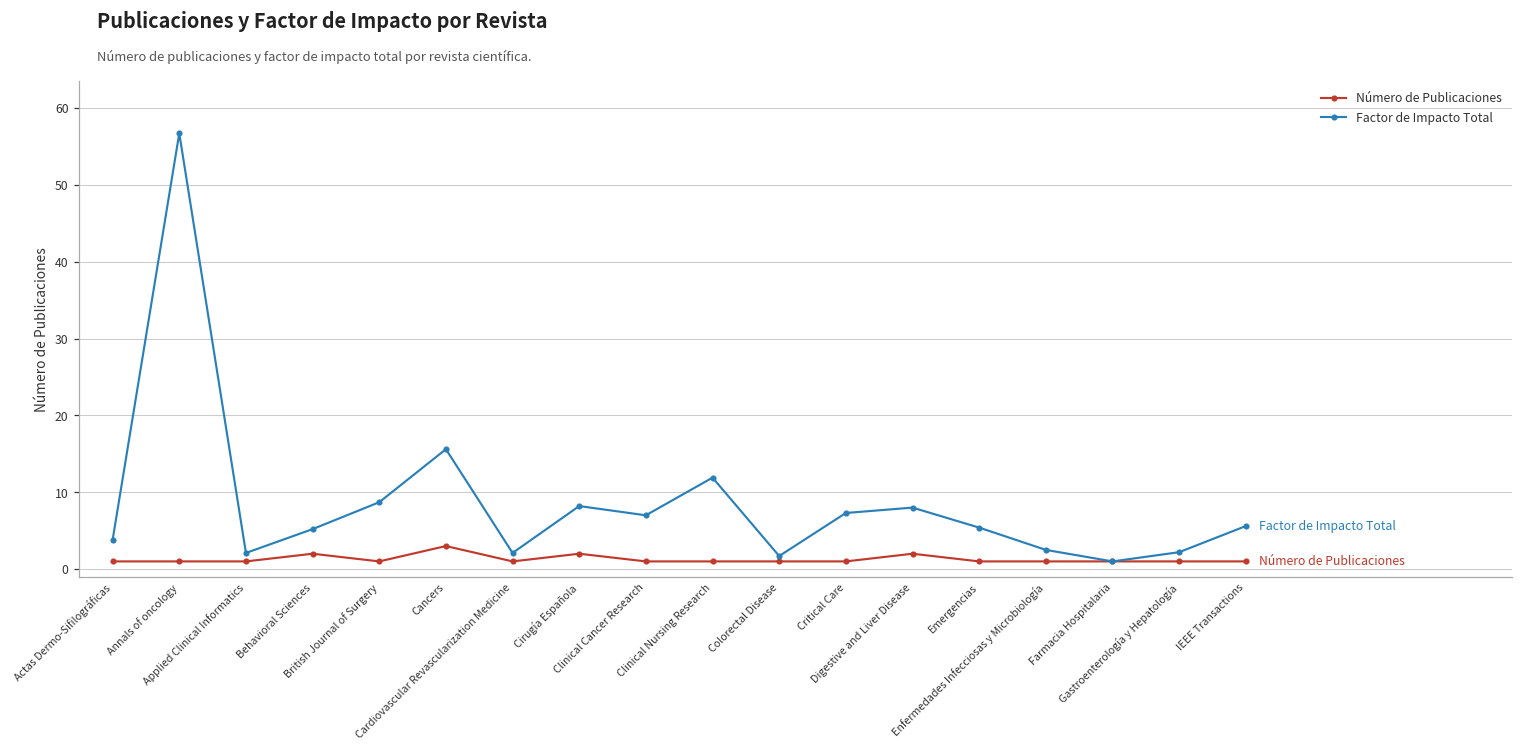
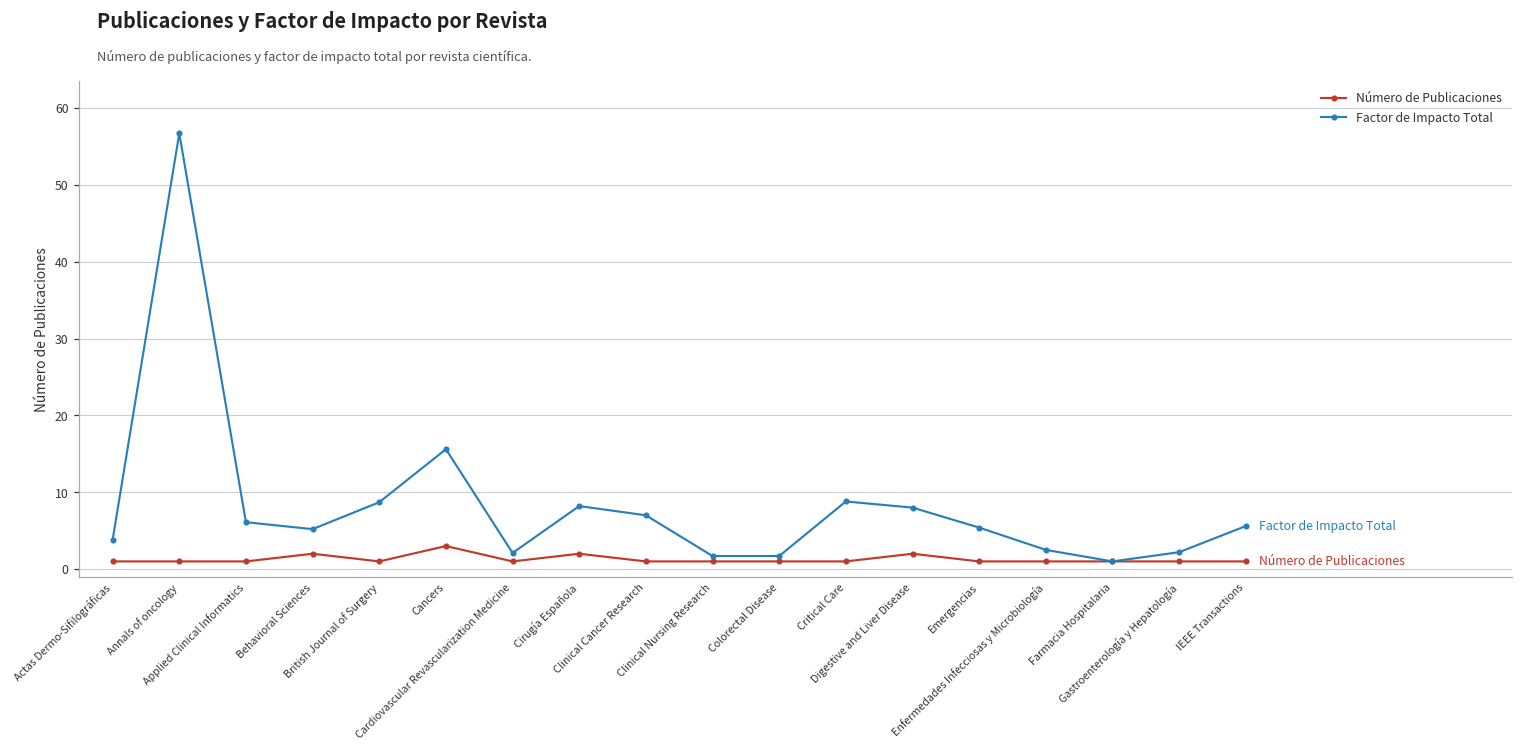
Factor de Impacto Total, Applied Clinical Informatics: 2 -> 6
Factor de Impacto Total, Clinical Nursing Research: 12 -> 2
Factor de Impacto Total, Critical Care: 7 -> 9
